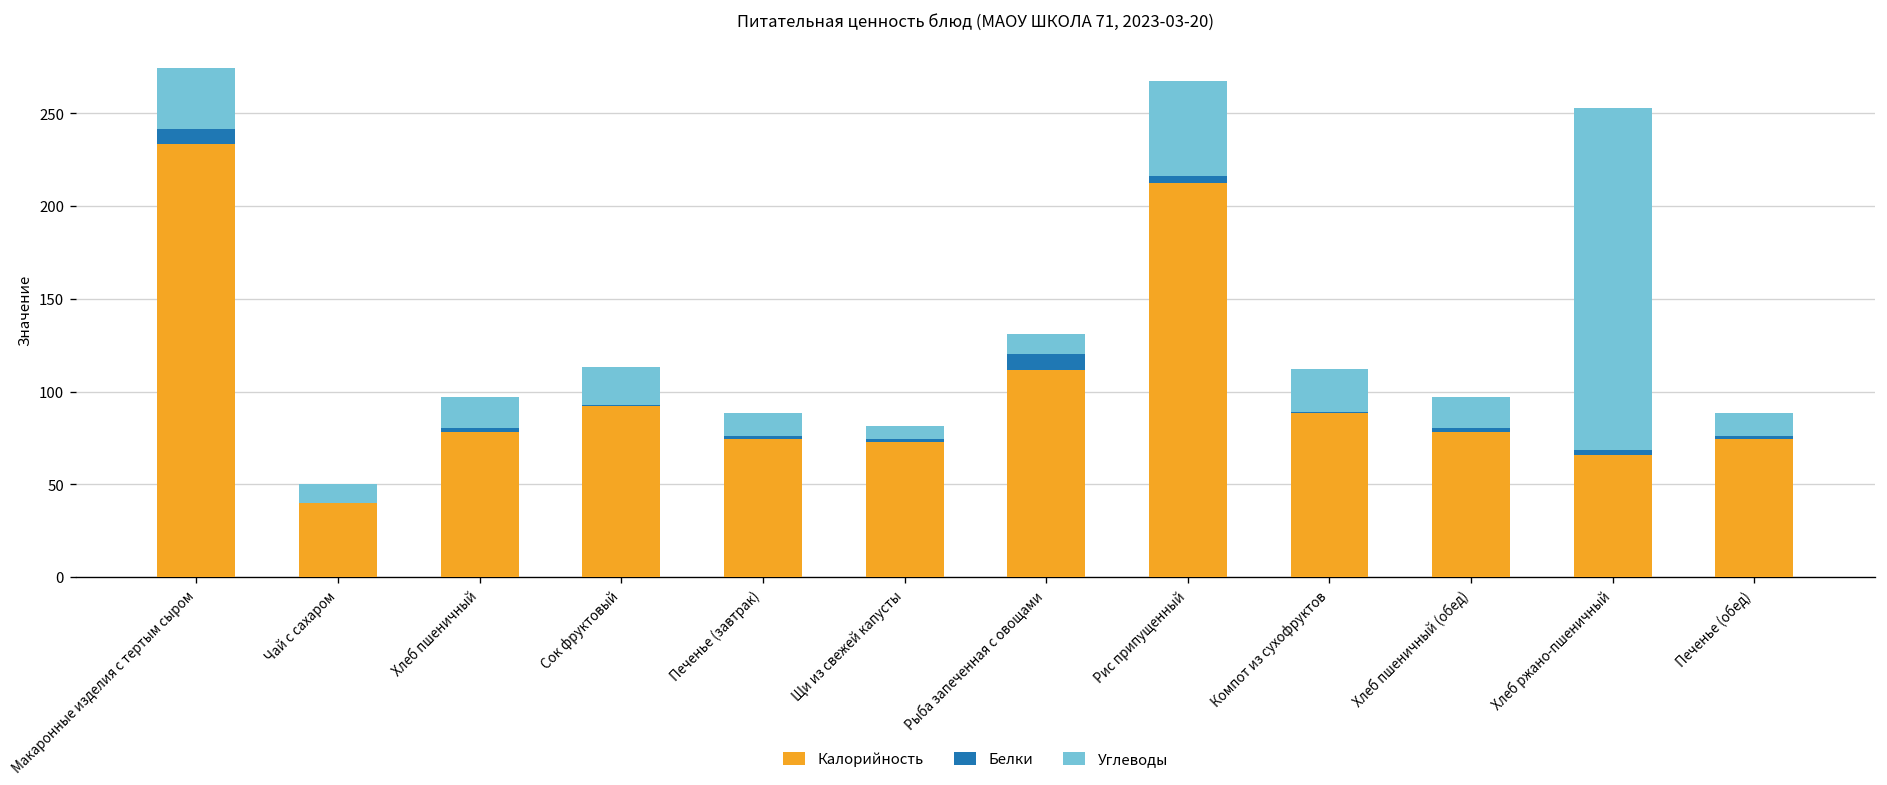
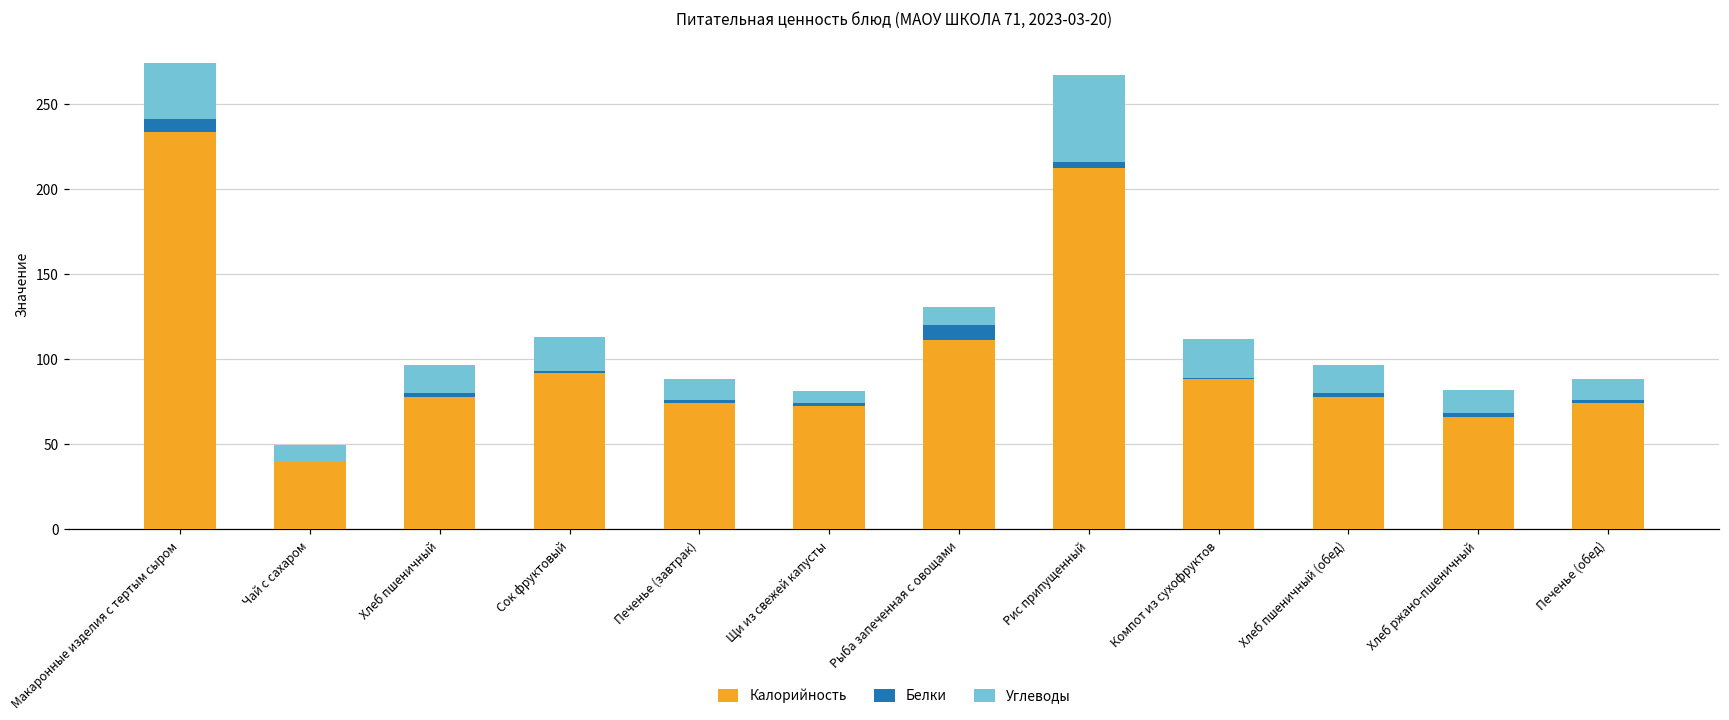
Углеводы, Хлеб ржано-пшеничный: 185 -> 14
